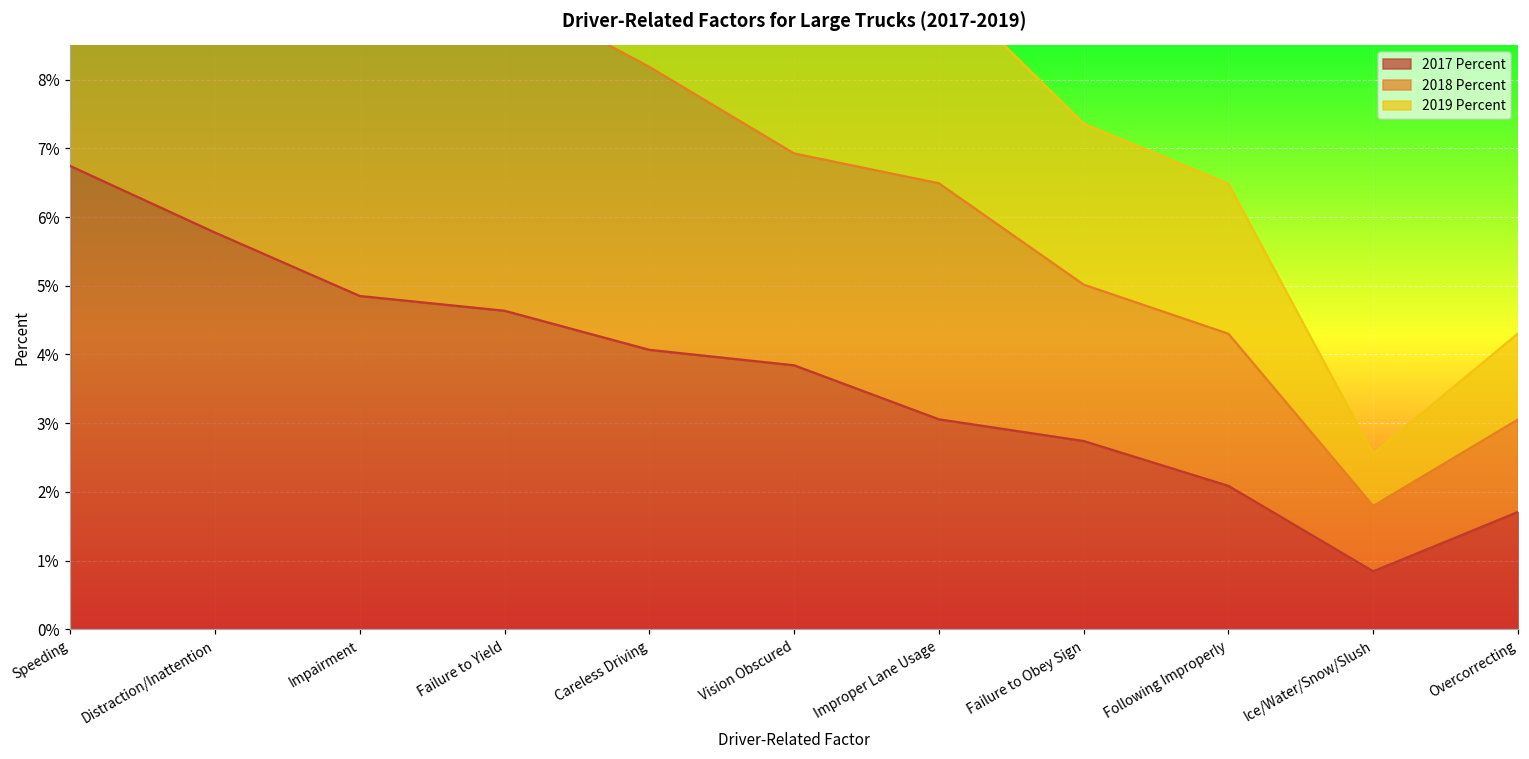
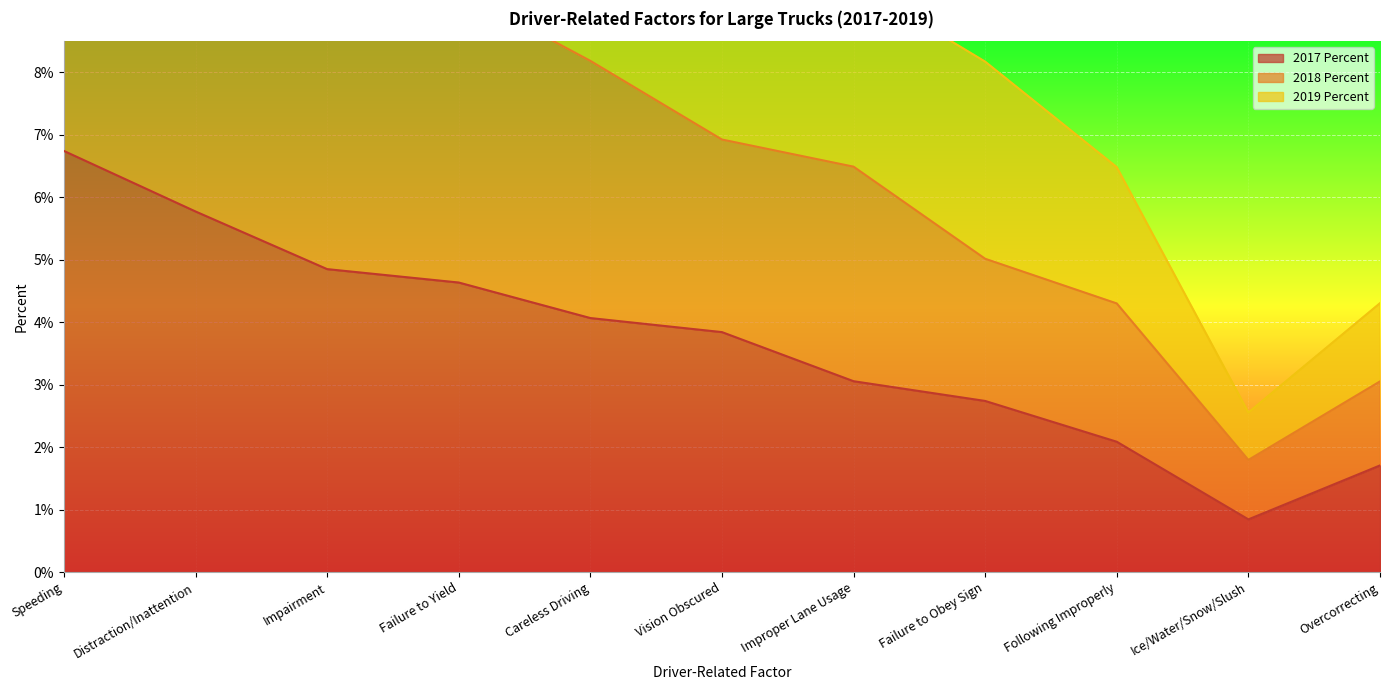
2019 Percent, Failure to Obey Sign: 2.3% -> 3.2%
